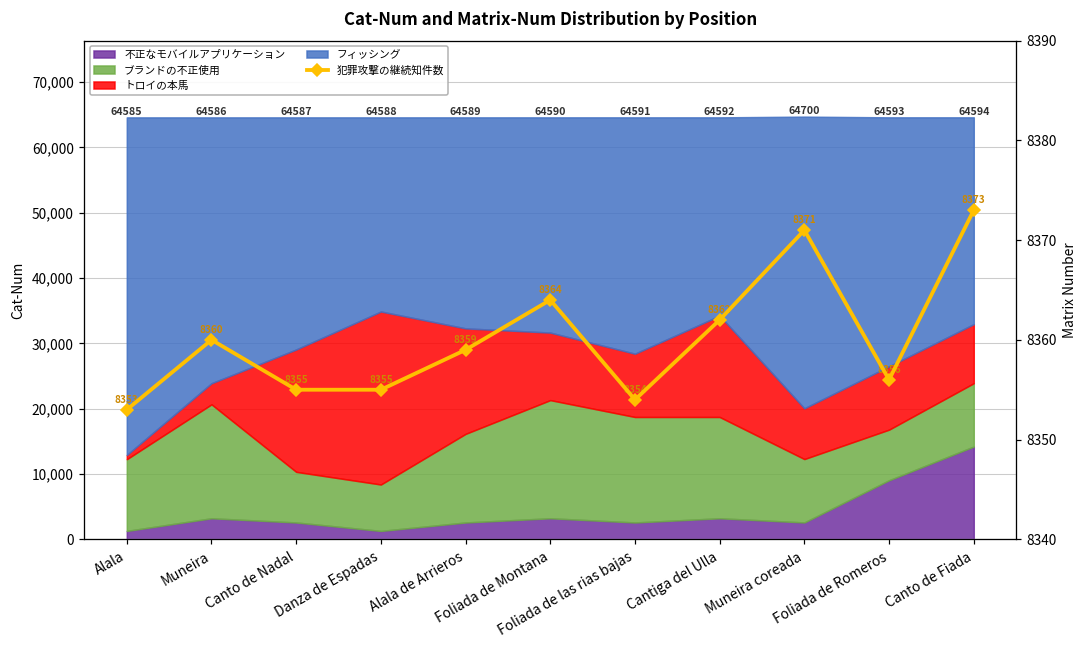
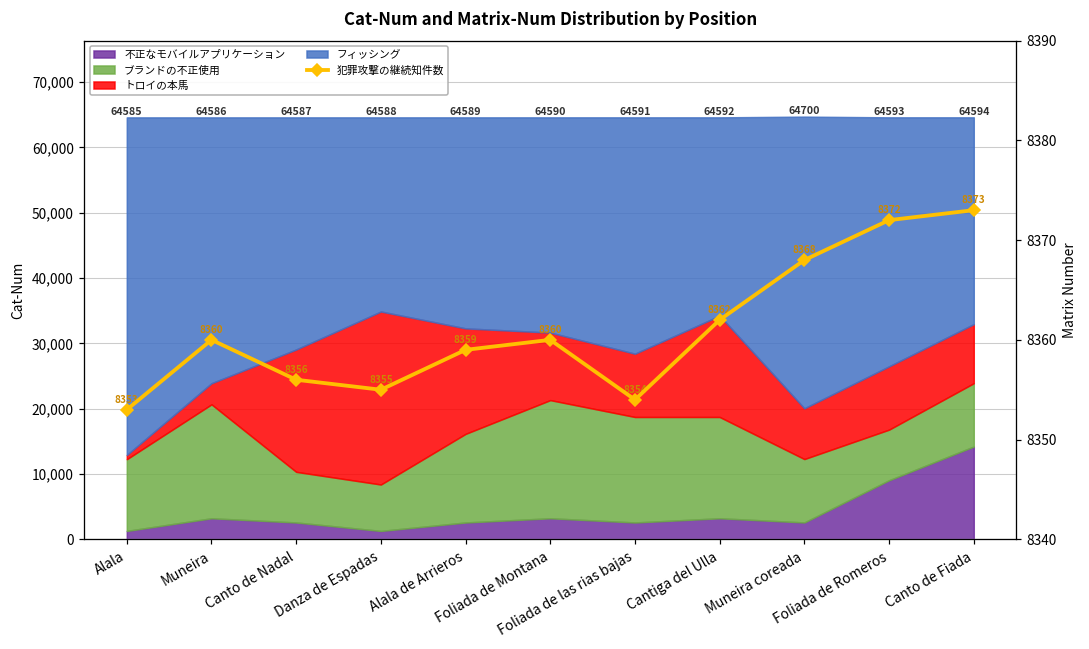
犯罪攻撃の継続知件数, Canto de Nadal: 8355 -> 8356
犯罪攻撃の継続知件数, Foliada de Montana: 8364 -> 8360
犯罪攻撃の継続知件数, Muneira coreada: 8371 -> 8368
犯罪攻撃の継続知件数, Foliada de Romeros: 8356 -> 8372
